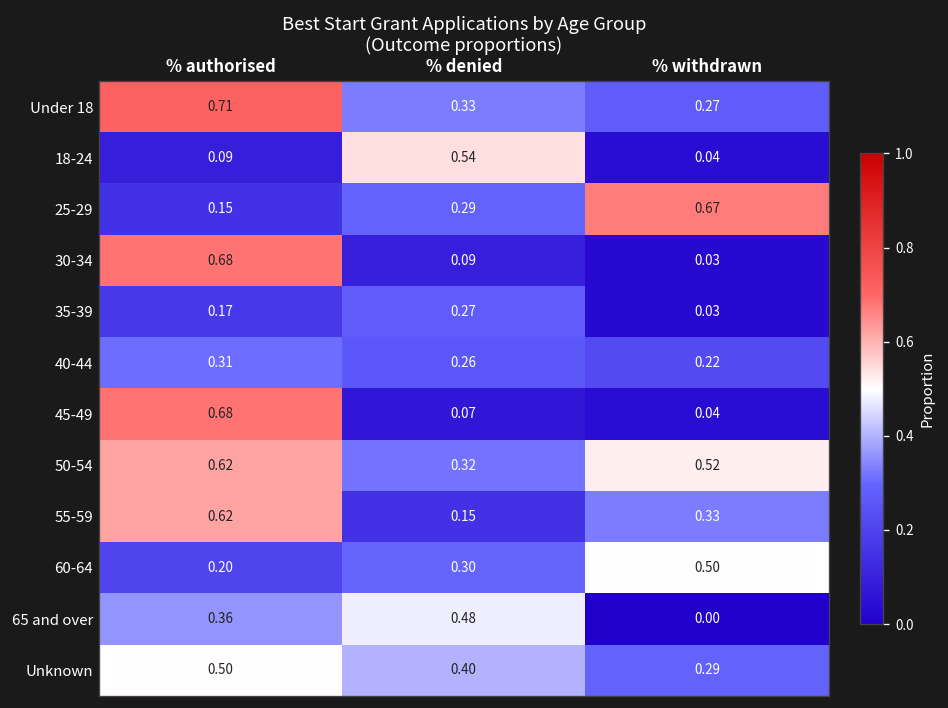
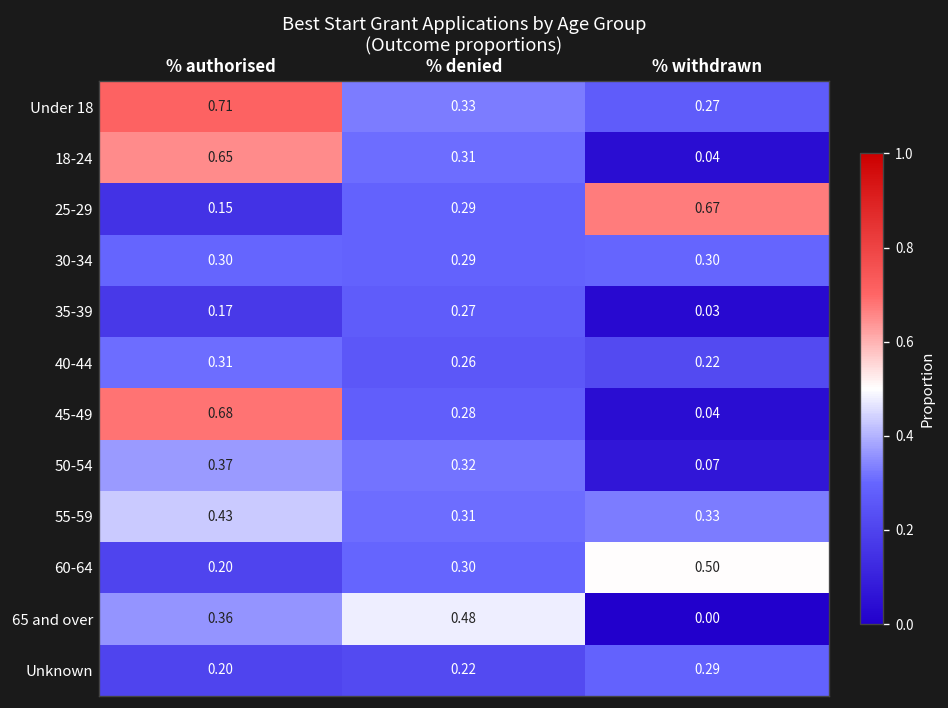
18-24, % authorised: 0.09 -> 0.65
18-24, % denied: 0.54 -> 0.31
30-34, % authorised: 0.68 -> 0.30
30-34, % denied: 0.09 -> 0.29
30-34, % withdrawn: 0.03 -> 0.30
45-49, % denied: 0.07 -> 0.28
50-54, % authorised: 0.62 -> 0.37
50-54, % withdrawn: 0.52 -> 0.07
55-59, % authorised: 0.62 -> 0.43
55-59, % denied: 0.15 -> 0.31
Unknown, % authorised: 0.50 -> 0.20
Unknown, % denied: 0.40 -> 0.22
